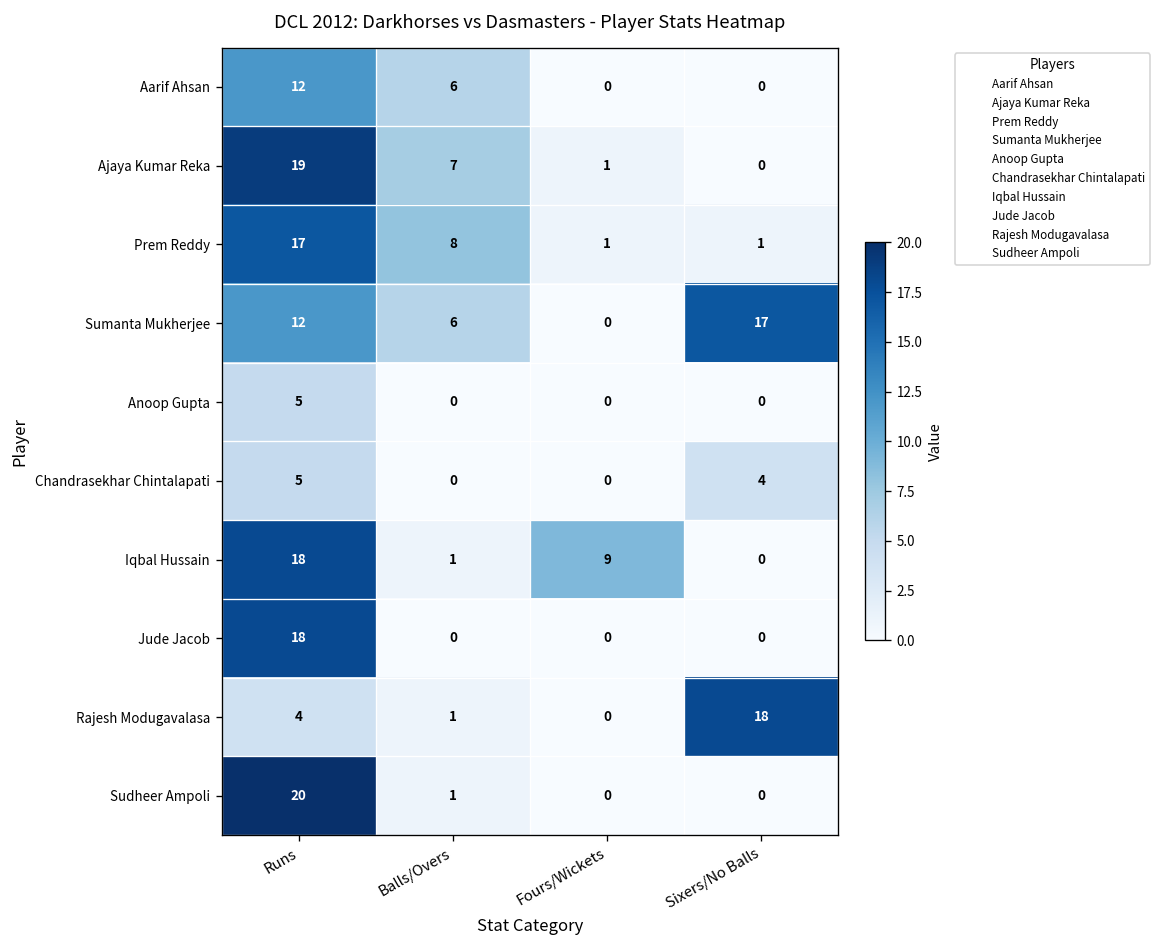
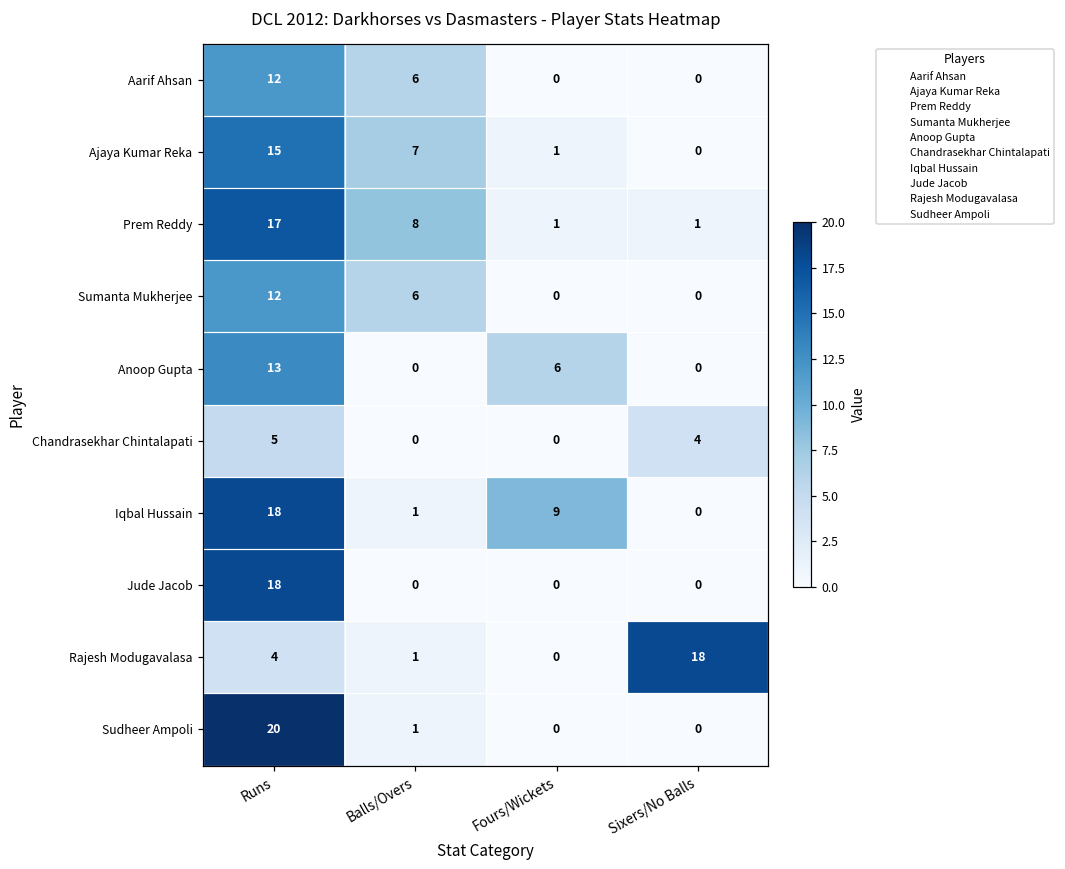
Ajaya Kumar Reka, Runs: 19 -> 15
Sumanta Mukherjee, Sixers/No Balls: 17 -> 0
Anoop Gupta, Runs: 5 -> 13
Anoop Gupta, Fours/Wickets: 0 -> 6
